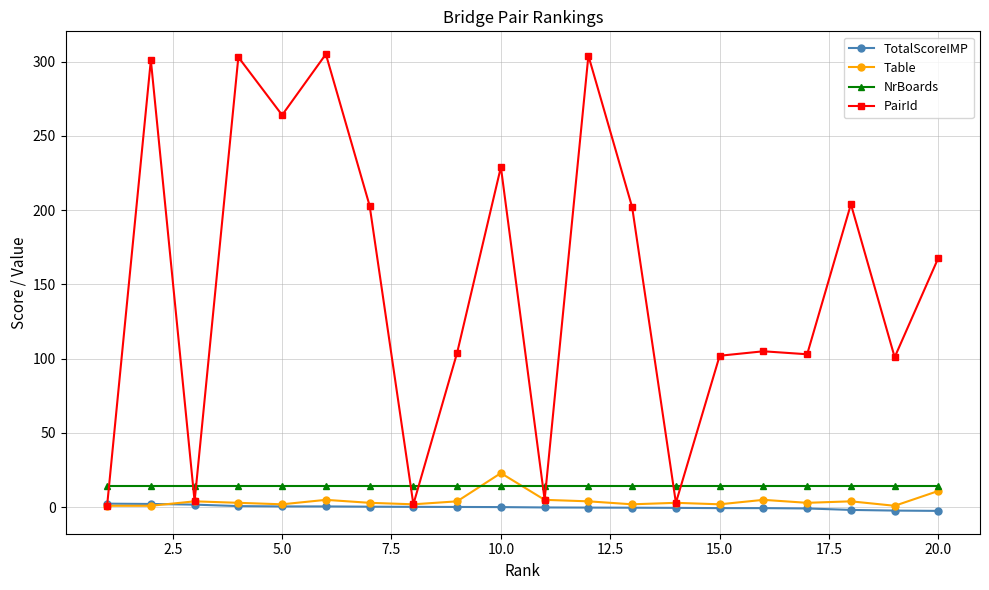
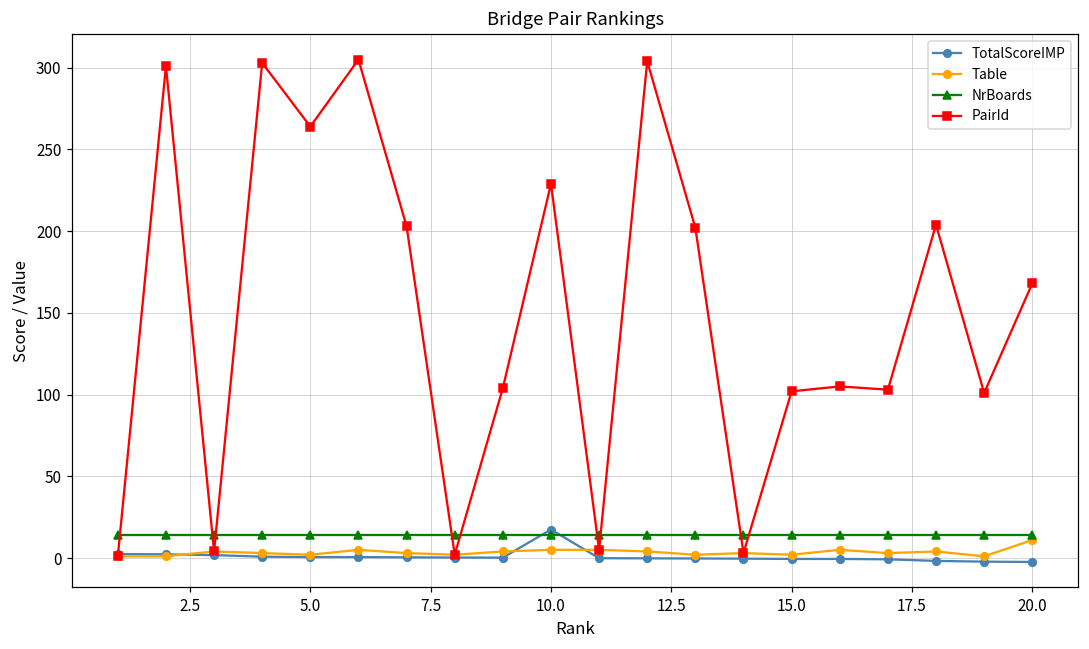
TotalScoreIMP, 10.0: 0 -> 17
Table, 10.0: 23 -> 5
